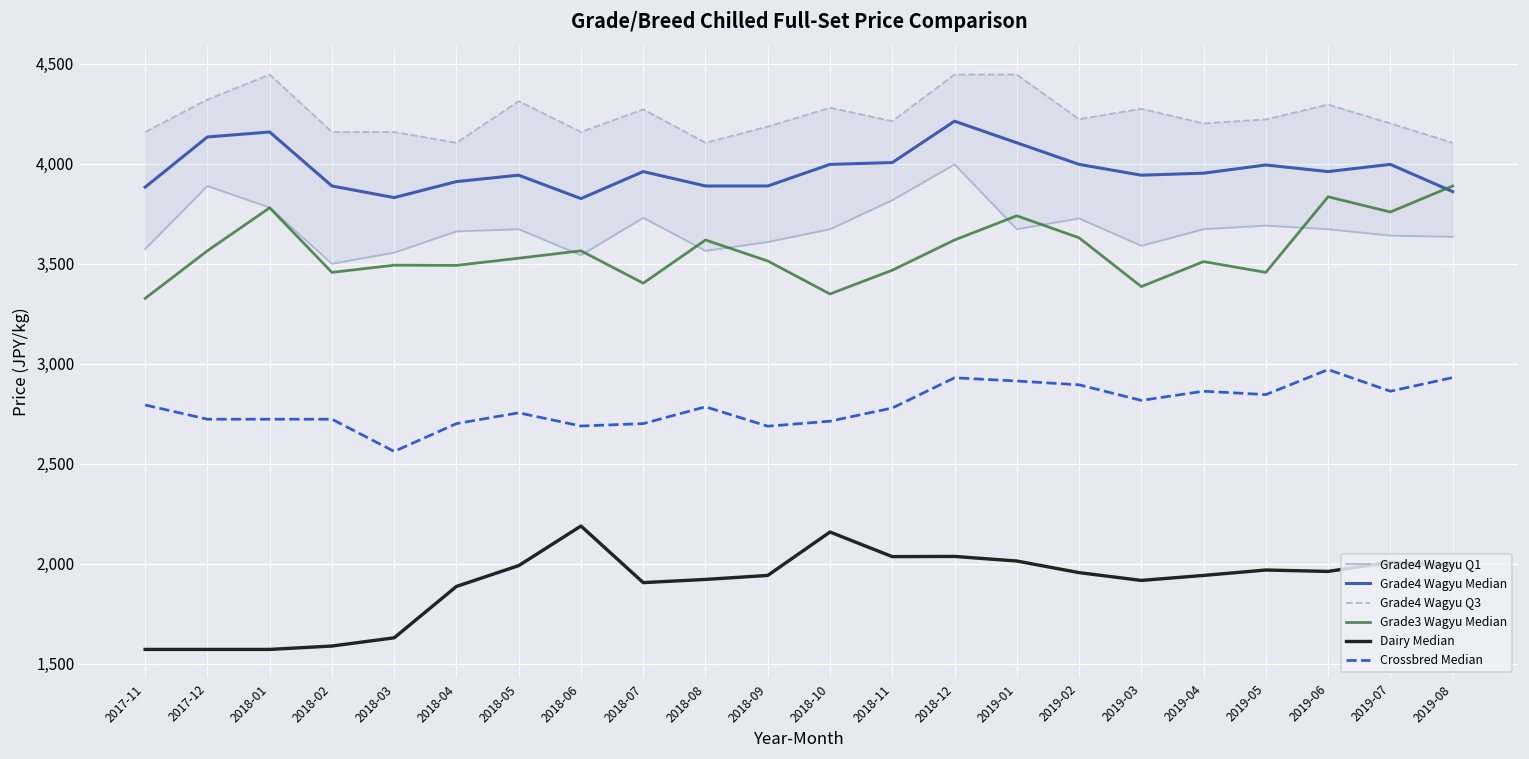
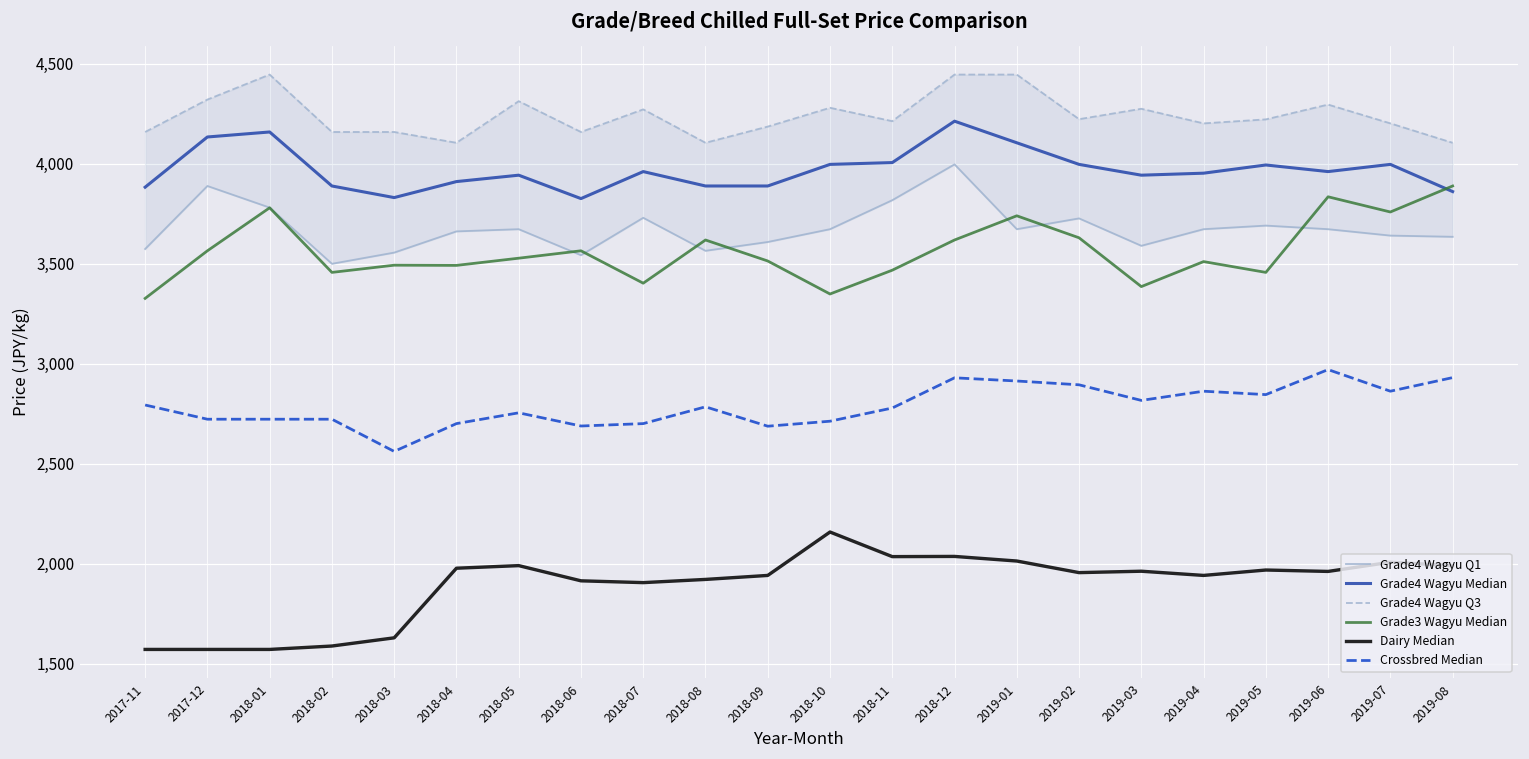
Dairy Median, 2018-04: 1,890 -> 1,980
Dairy Median, 2018-06: 2,190 -> 1,910
Dairy Median, 2019-03: 1,920 -> 1,960
